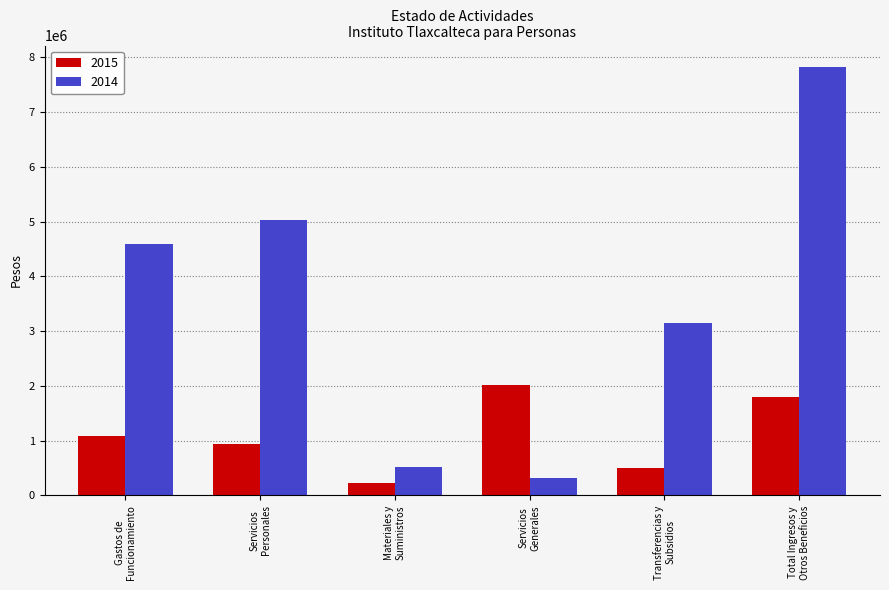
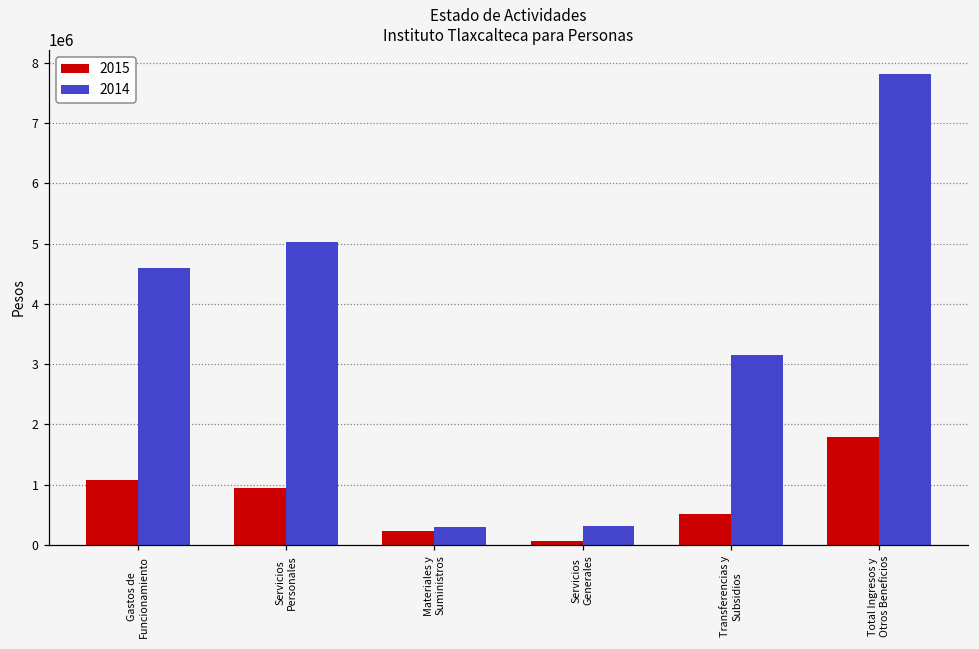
2014, Materiales y Suministros: 500000 -> 300000
2015, Servicios Generales: 2000000 -> 100000
